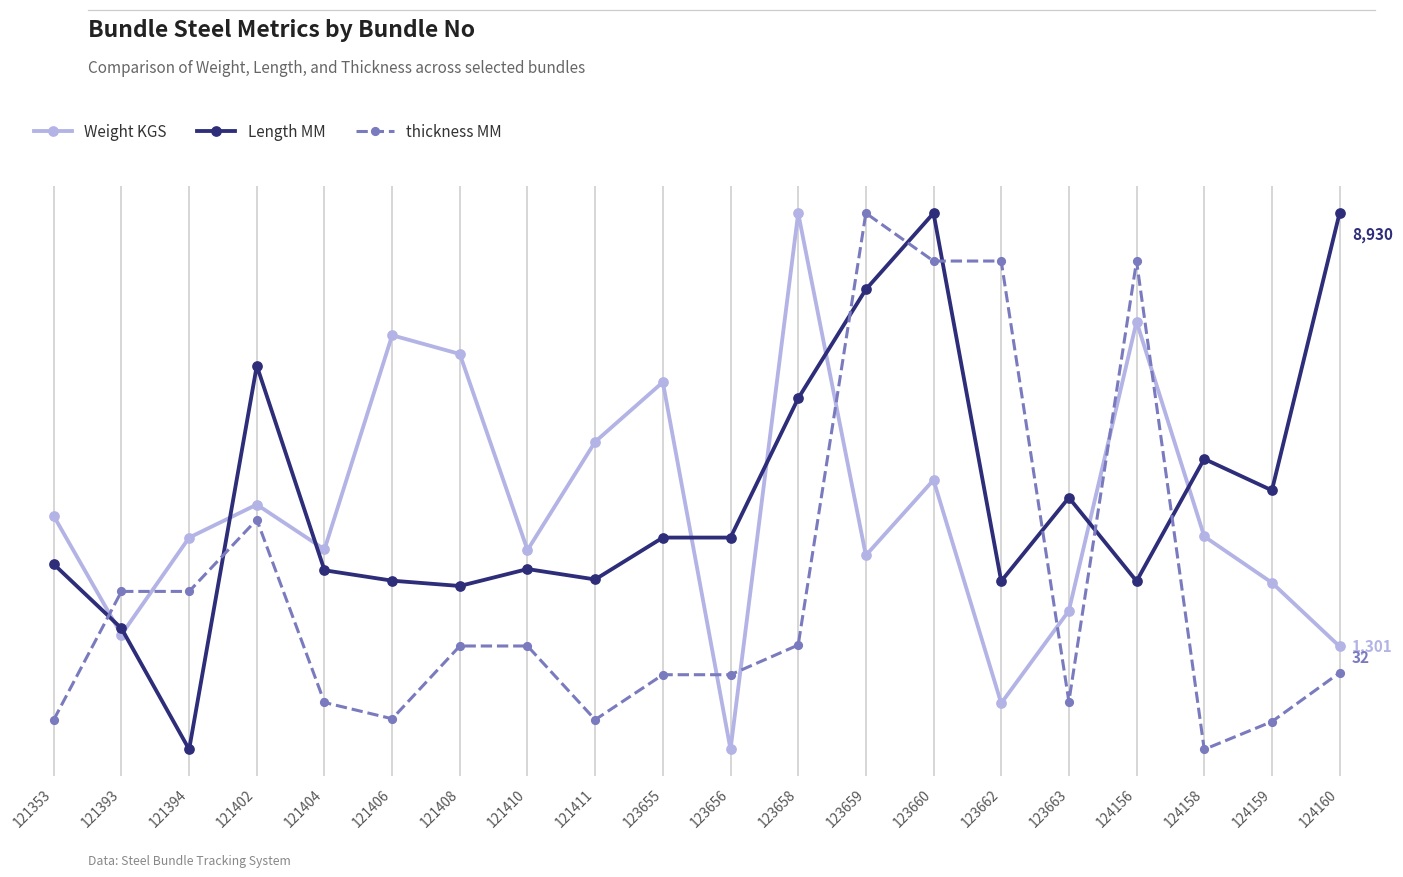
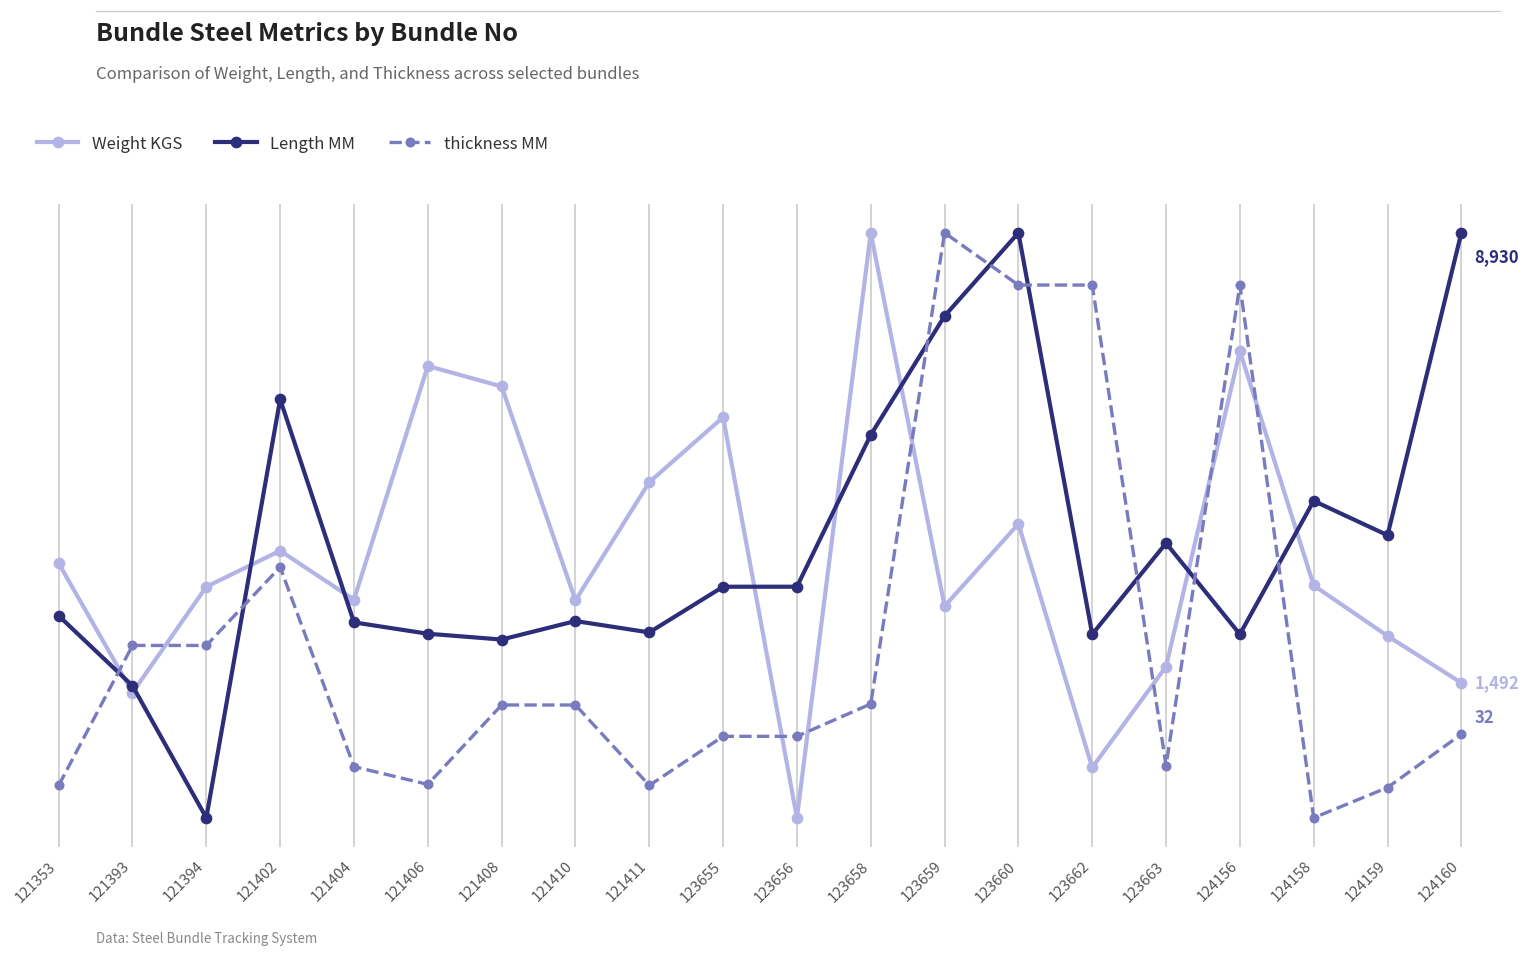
Weight KGS, 124160: 1,301 -> 1,492
